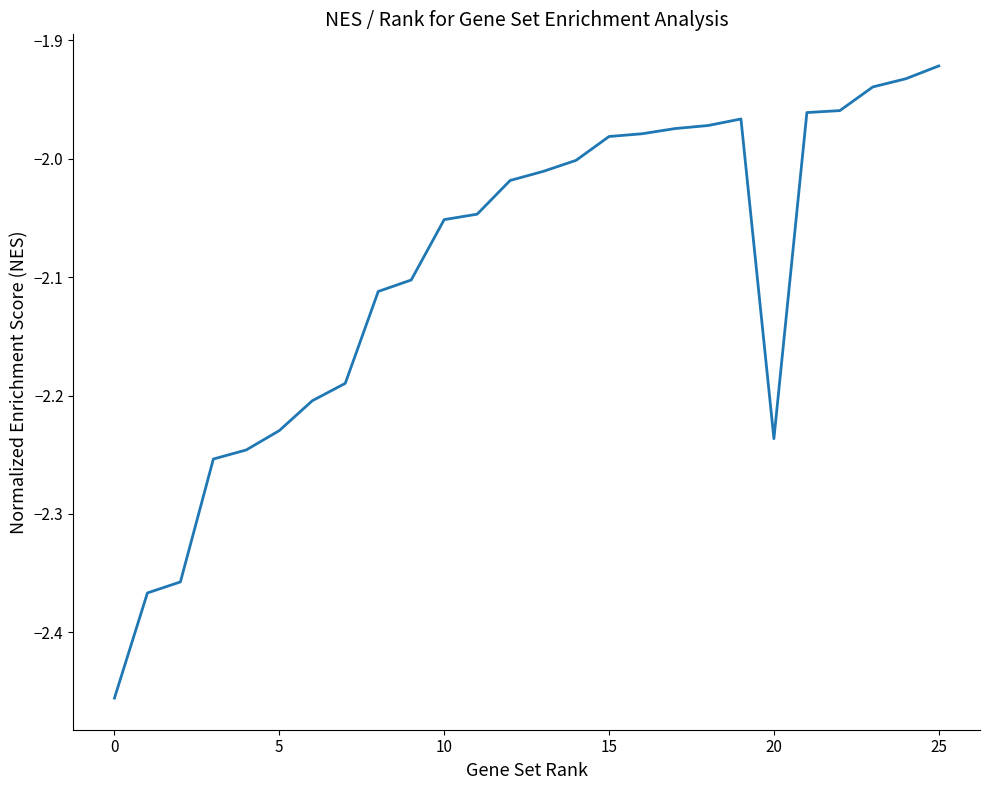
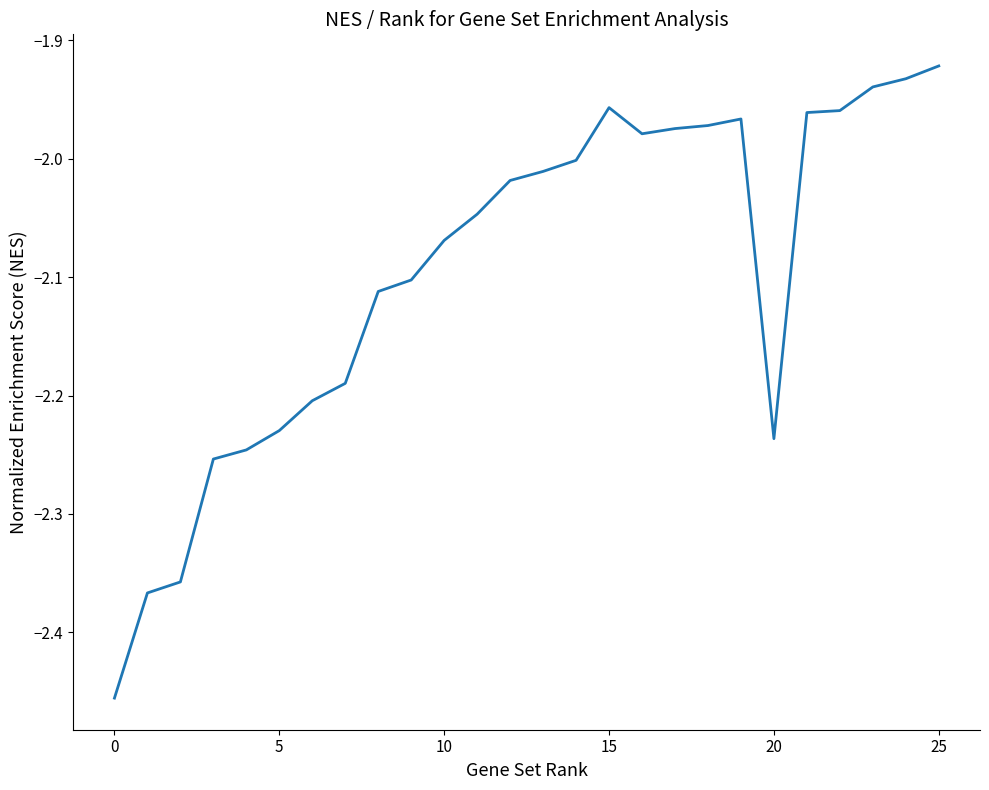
10: -2.051 -> -2.069
15: -1.981 -> -1.957
